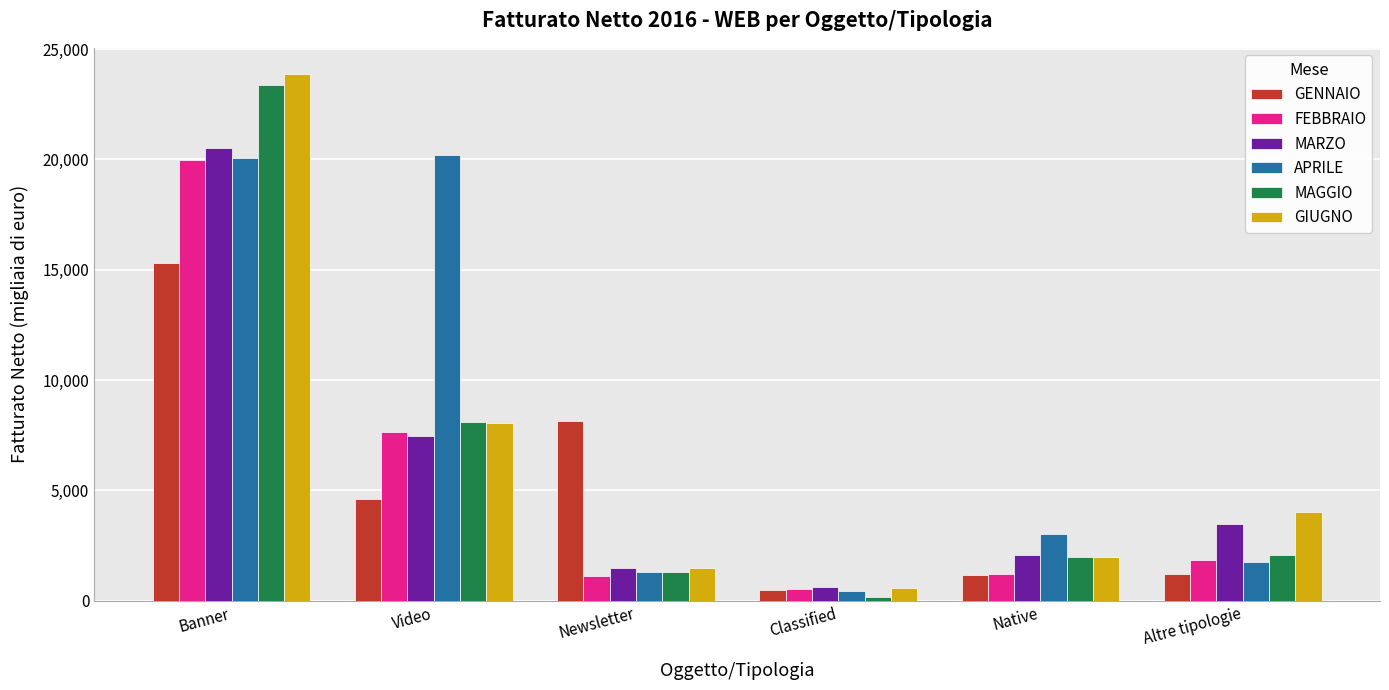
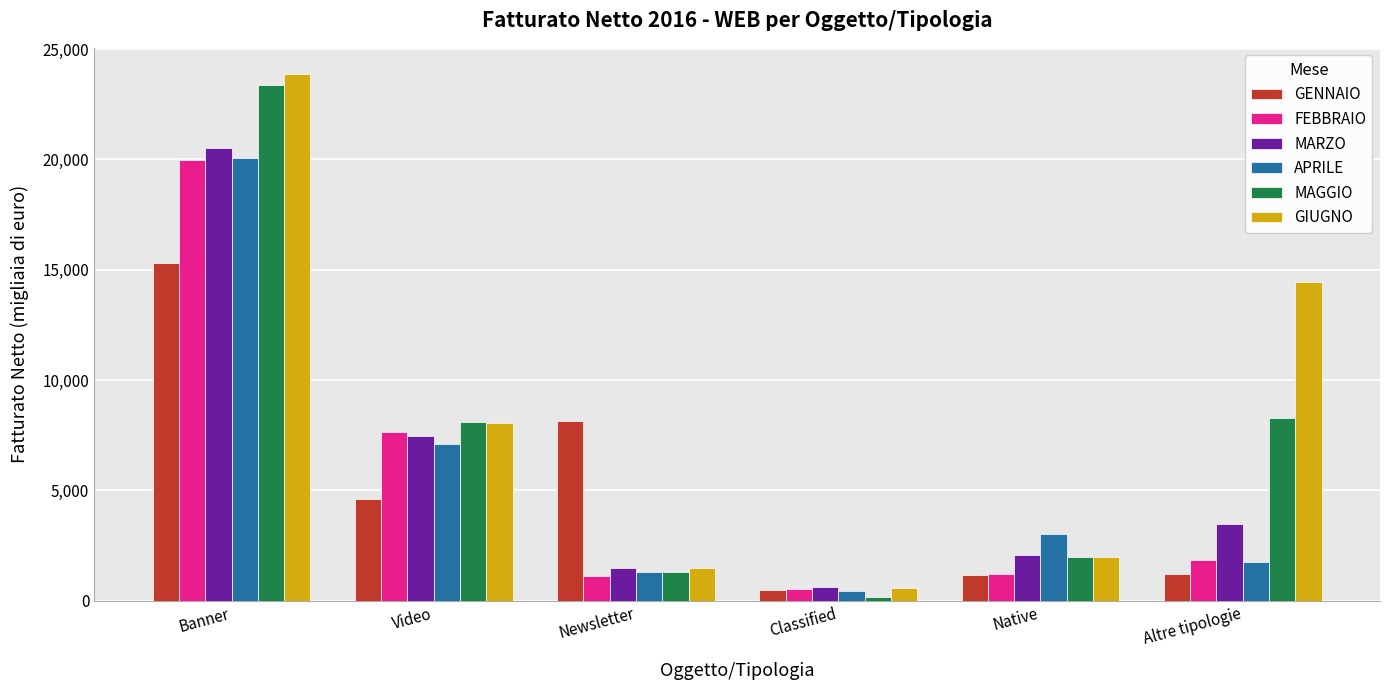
APRILE, Video: 20,200 -> 7,100
MAGGIO, Altre tipologie: 2,100 -> 8,300
GIUGNO, Altre tipologie: 4,000 -> 14,400
